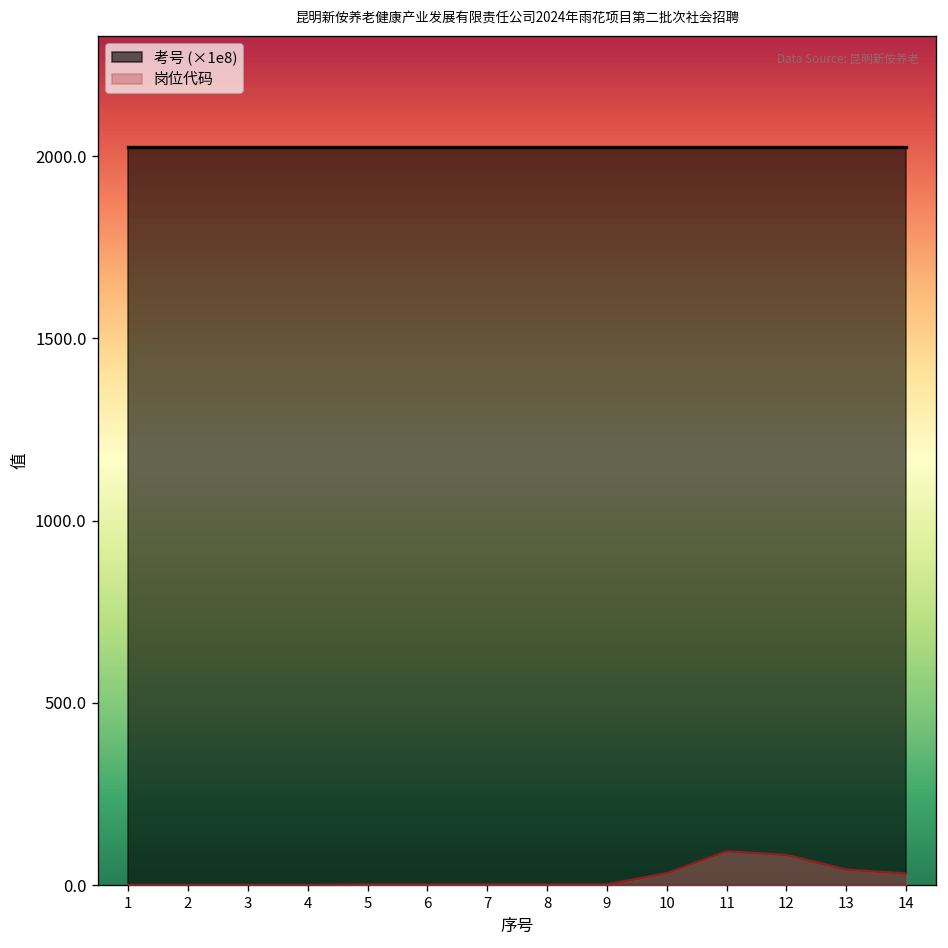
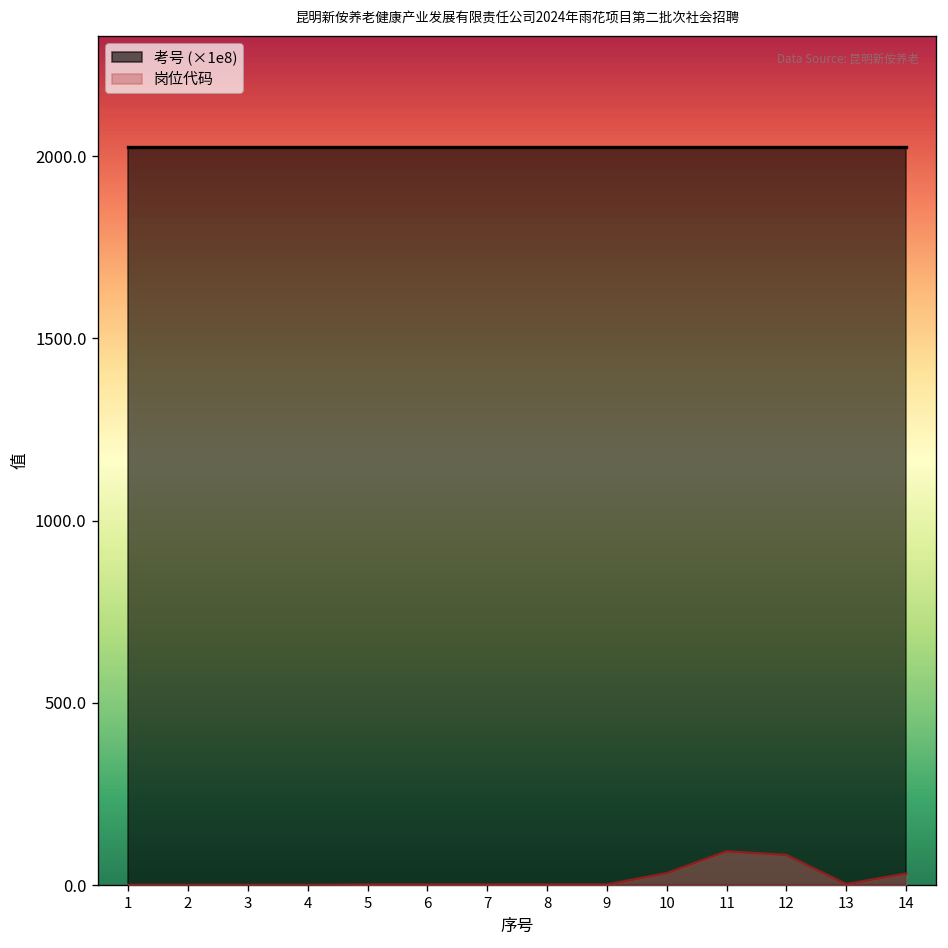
岗位代码, 13: 40 -> 0
